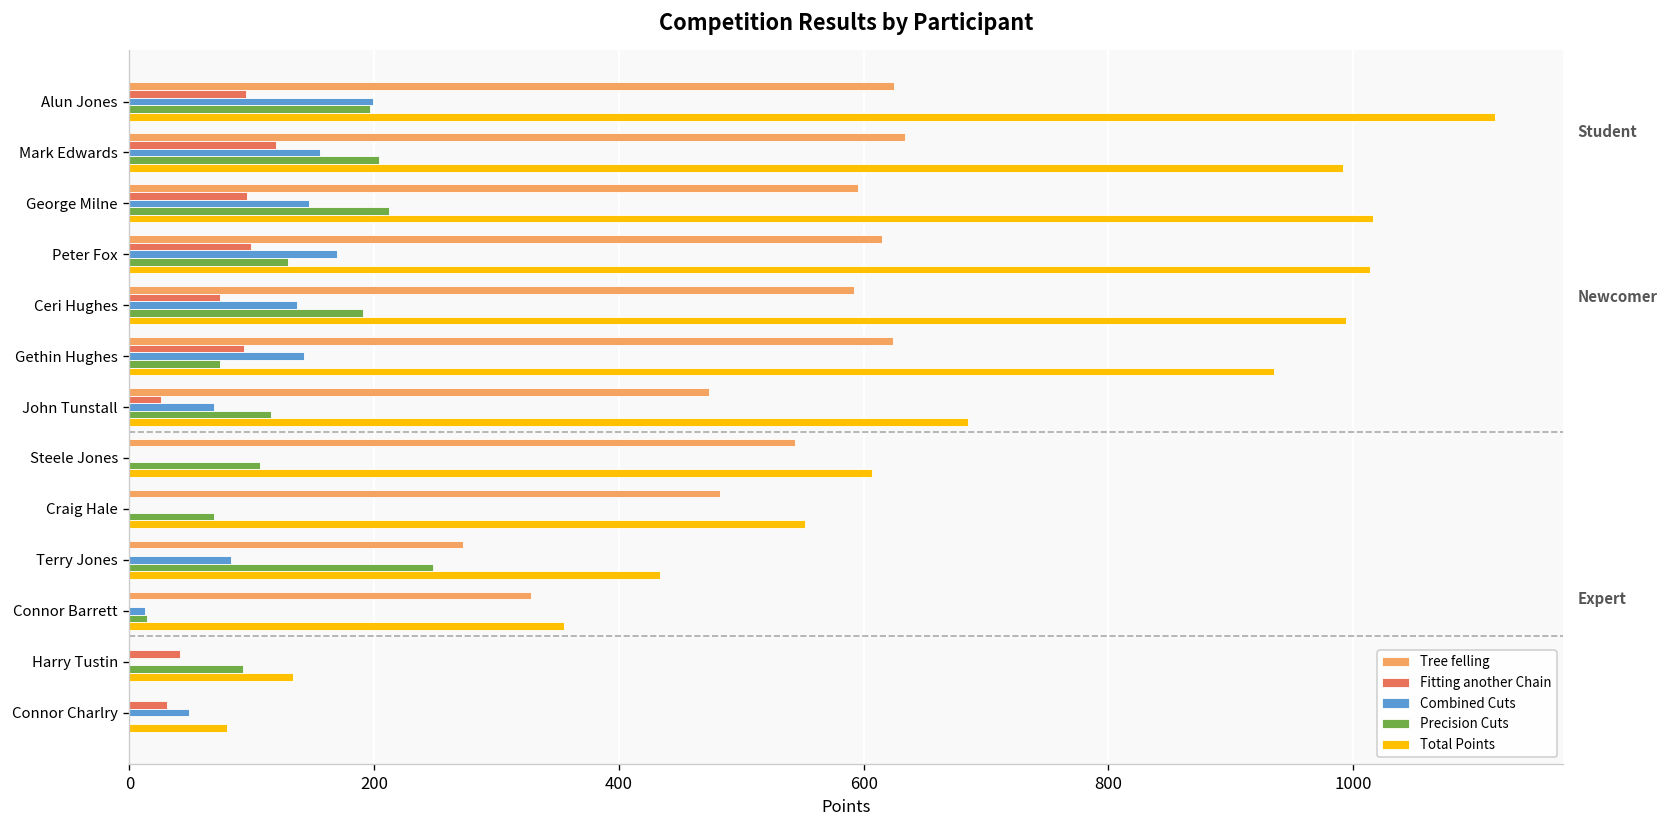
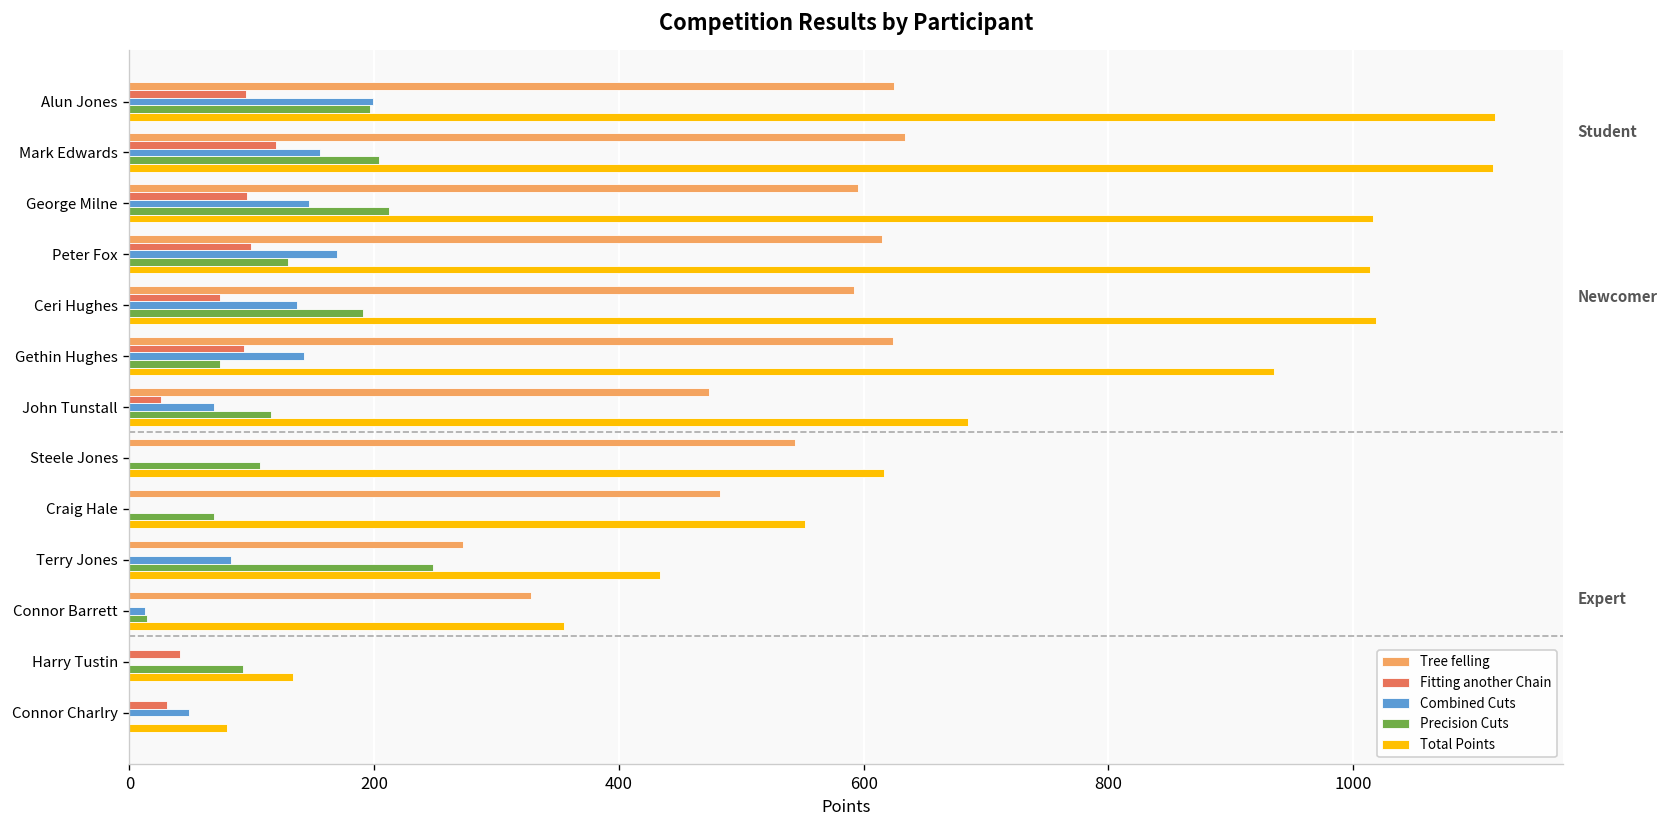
Total Points, Mark Edwards: 992 -> 1114
Total Points, Ceri Hughes: 994 -> 1019
Total Points, Steele Jones: 607 -> 617
